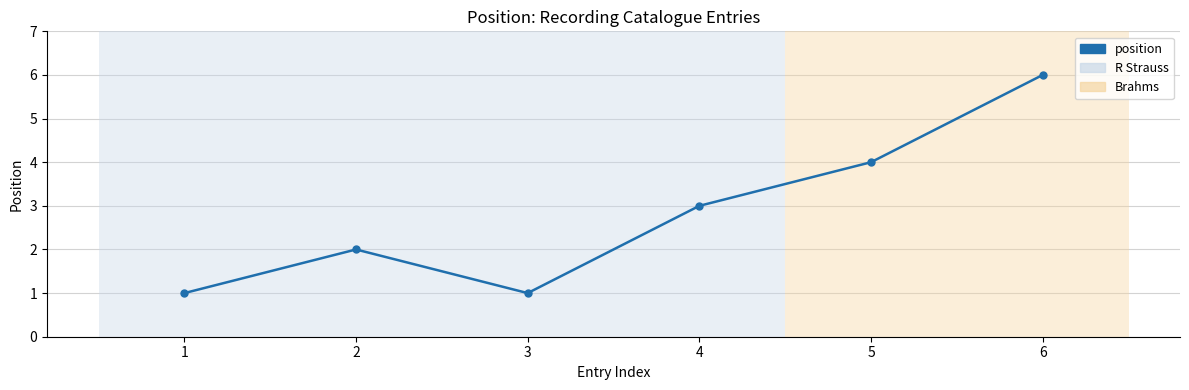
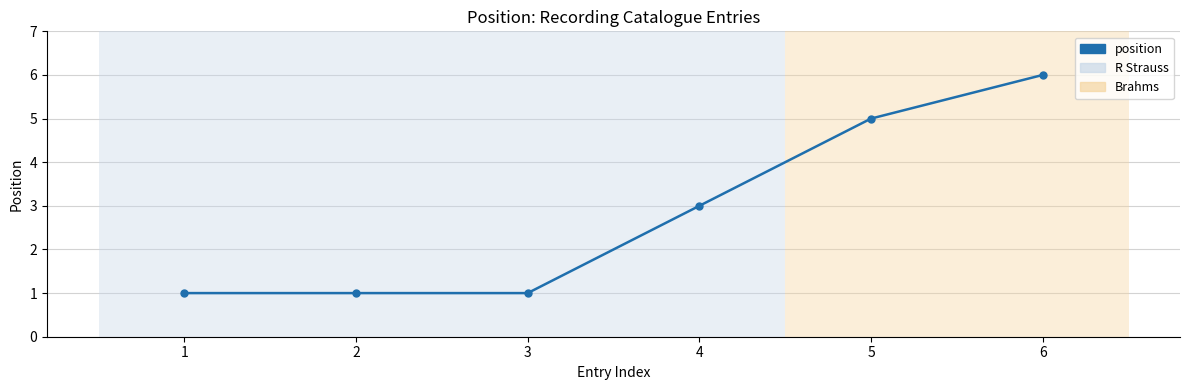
2: 2 -> 1
5: 4 -> 5
